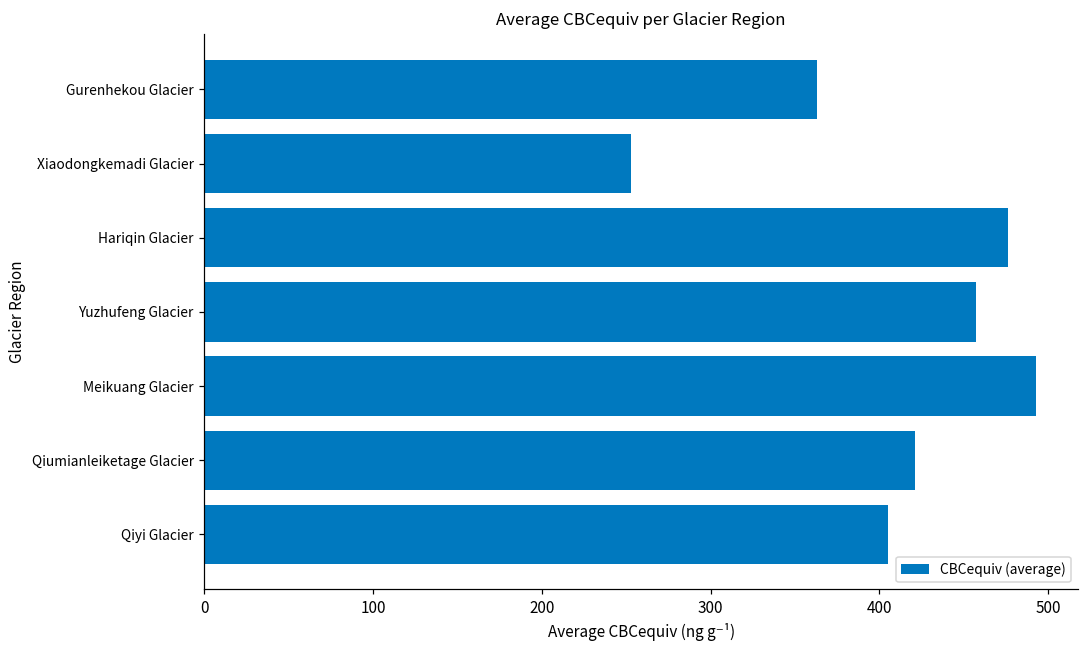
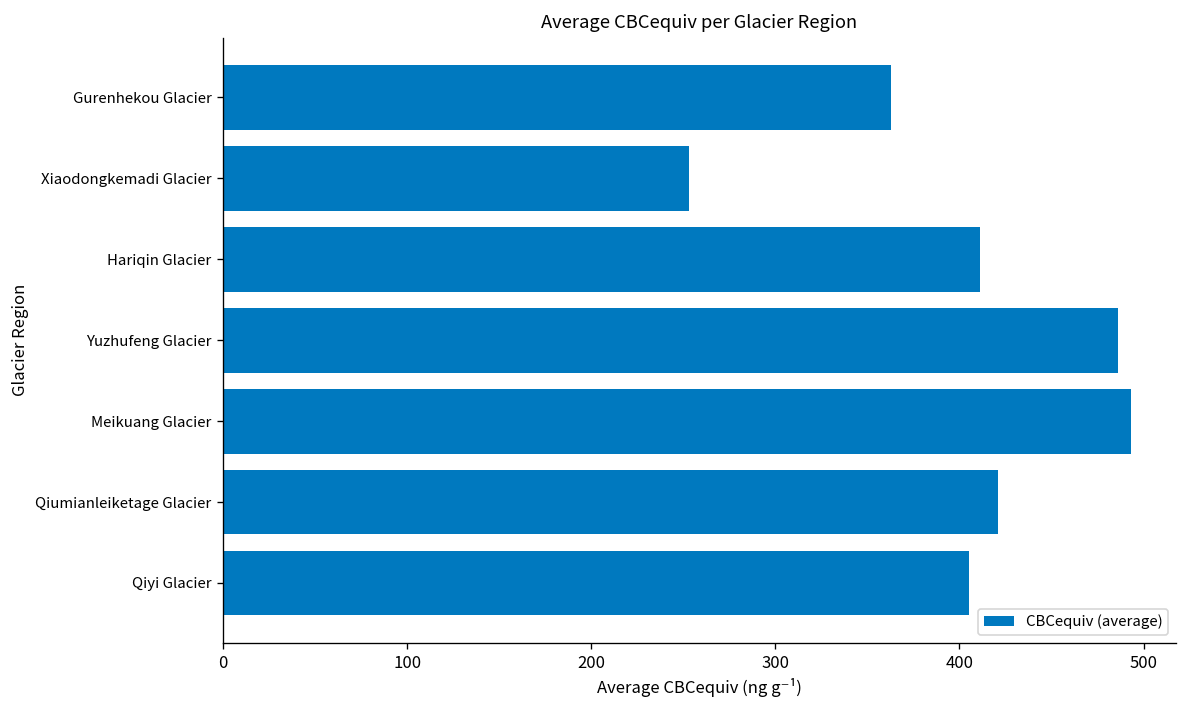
Hariqin Glacier: 476 -> 411
Yuzhufeng Glacier: 457 -> 486
